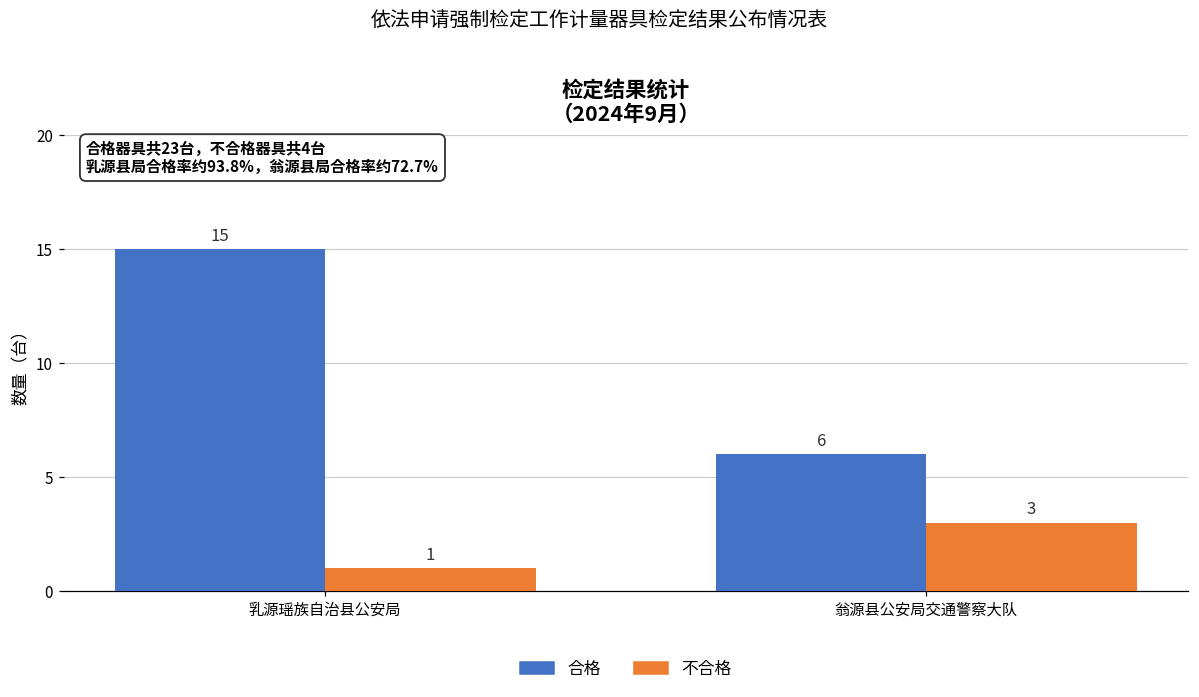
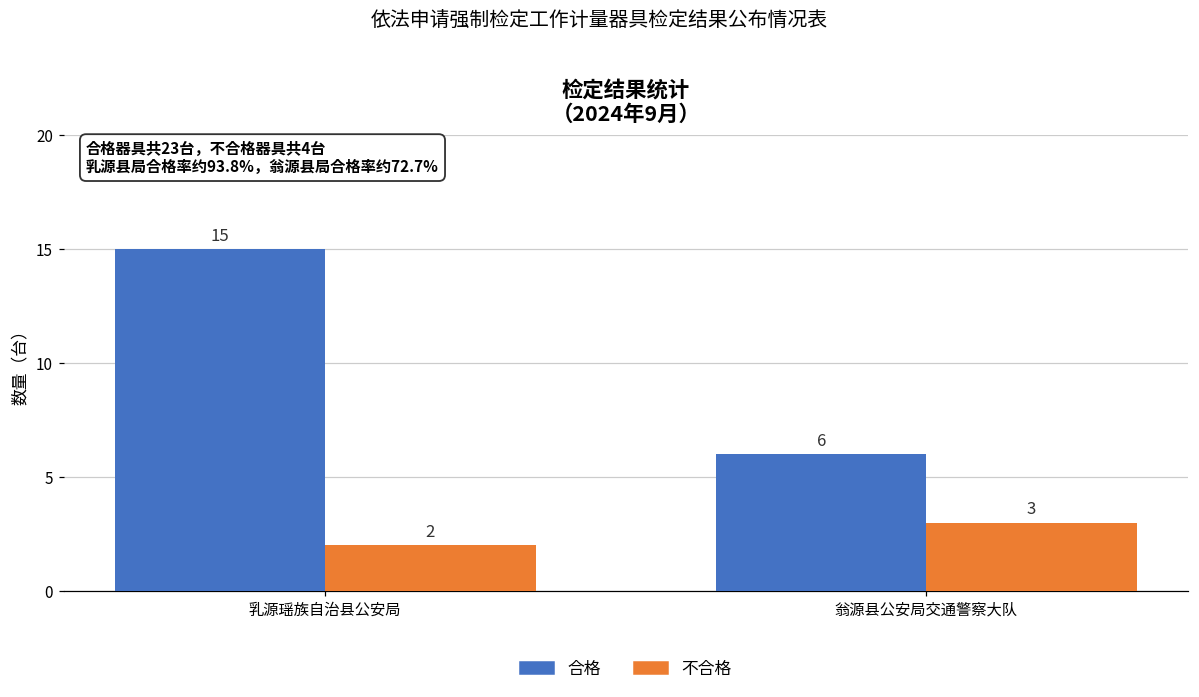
不合格, 乳源瑶族自治县公安局: 1 -> 2
